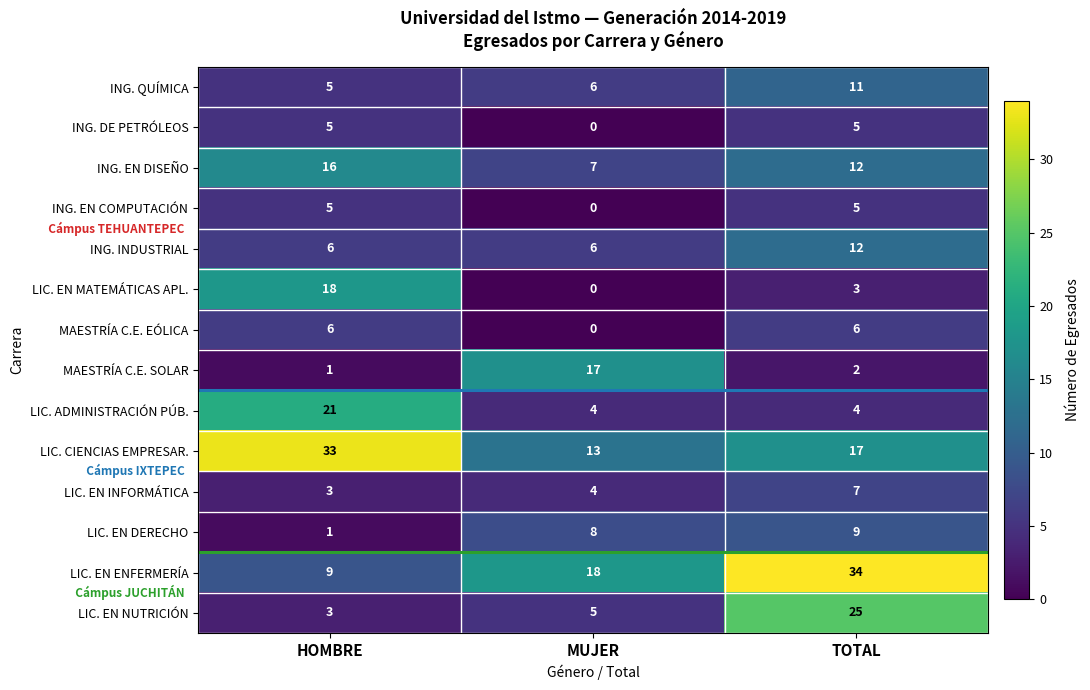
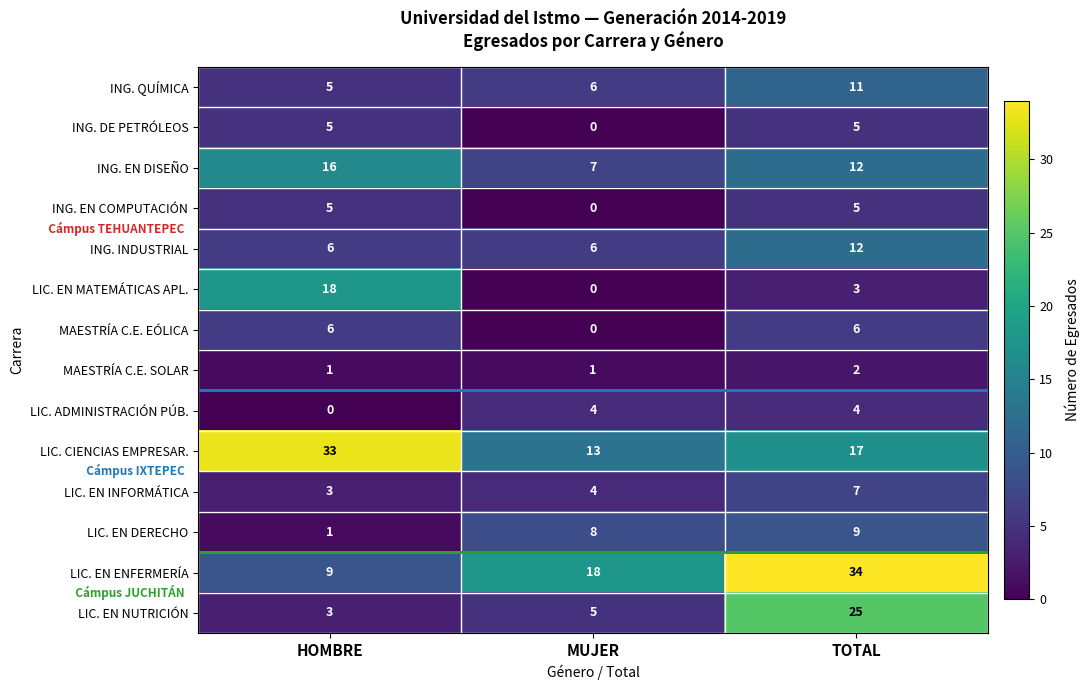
MAESTRÍA C.E. SOLAR, MUJER: 17 -> 1
LIC. ADMINISTRACIÓN PÚB., HOMBRE: 21 -> 0
